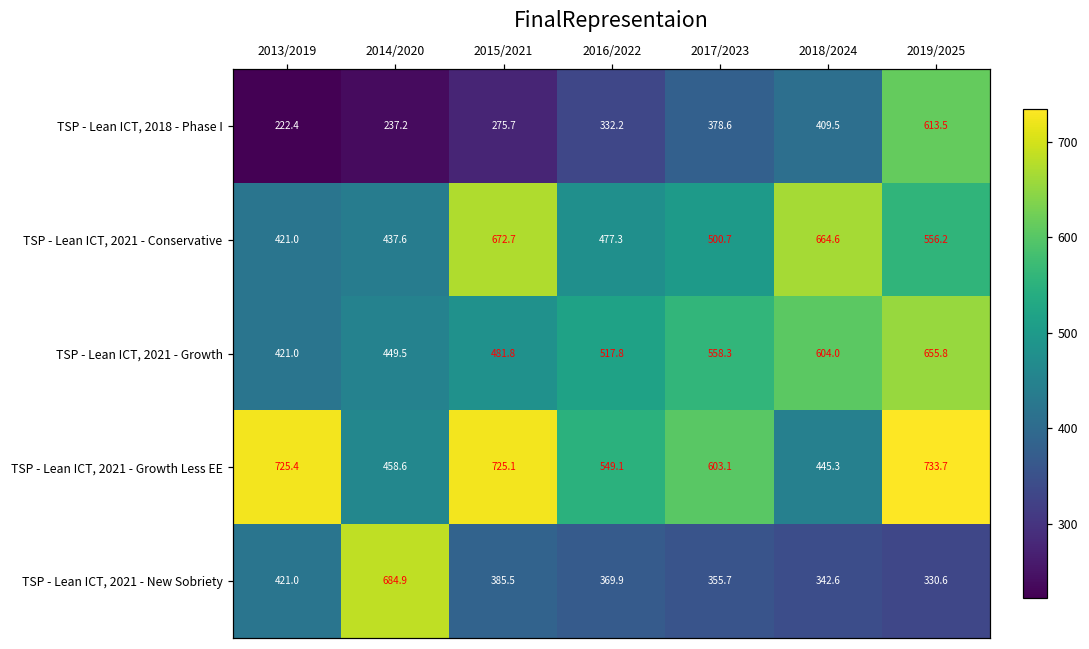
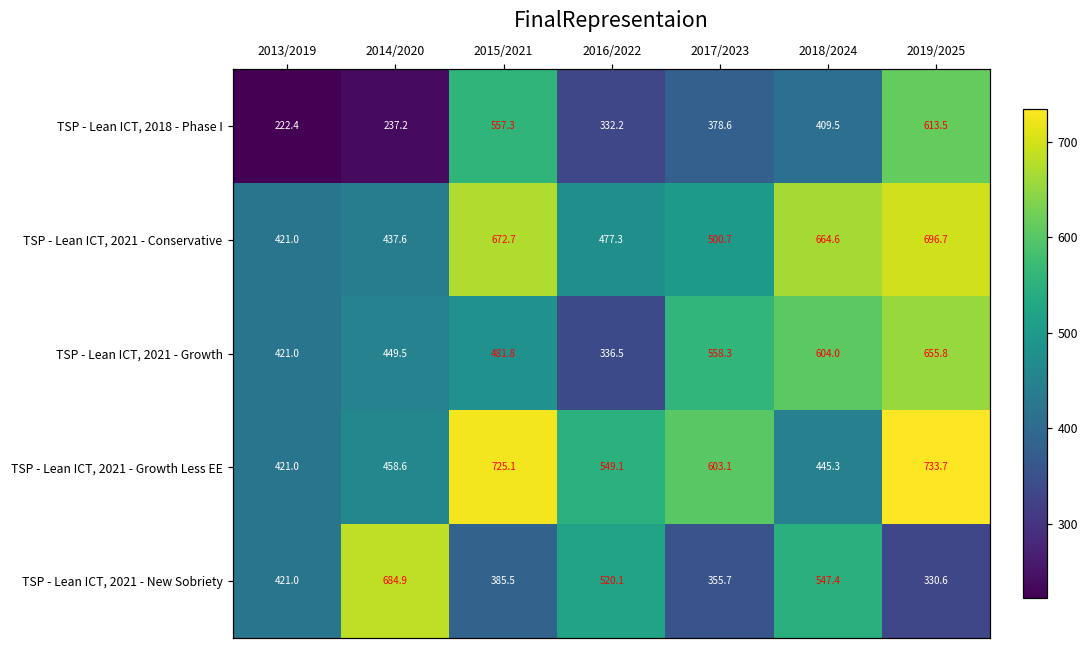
TSP - Lean ICT, 2018 - Phase I, 2015/2021: 275.7 -> 557.3
TSP - Lean ICT, 2021 - Conservative, 2019/2025: 556.2 -> 696.7
TSP - Lean ICT, 2021 - Growth, 2016/2022: 517.8 -> 336.5
TSP - Lean ICT, 2021 - Growth Less EE, 2013/2019: 725.4 -> 421.0
TSP - Lean ICT, 2021 - New Sobriety, 2016/2022: 369.9 -> 520.1
TSP - Lean ICT, 2021 - New Sobriety, 2018/2024: 342.6 -> 547.4
